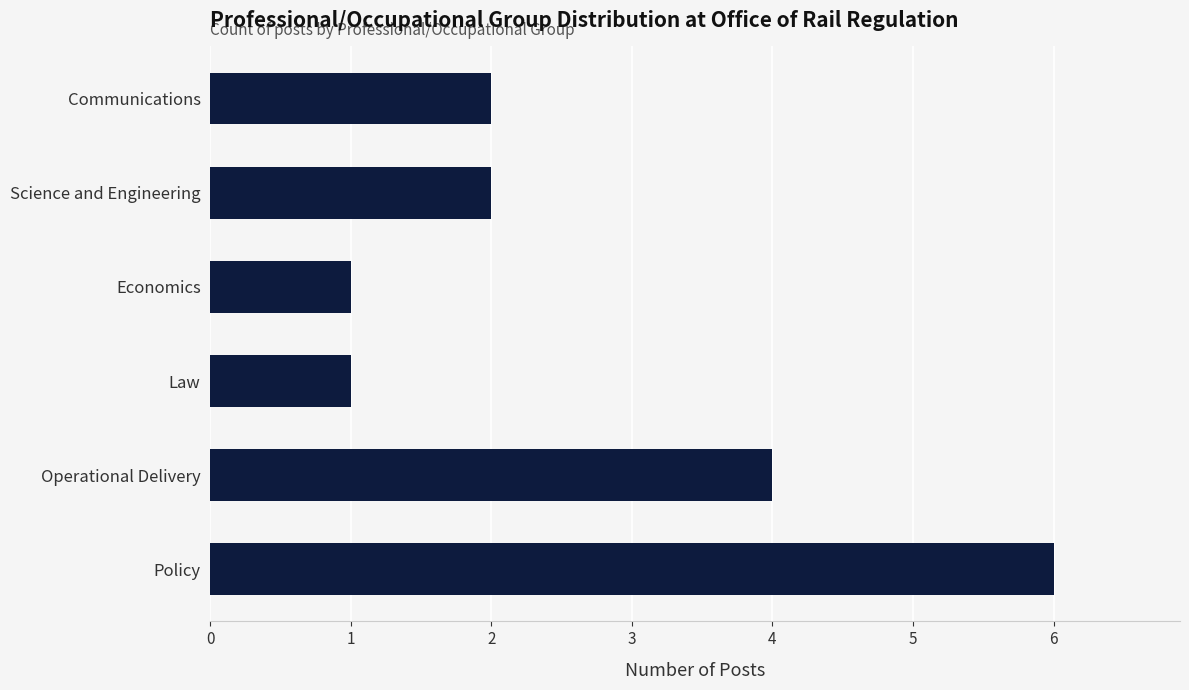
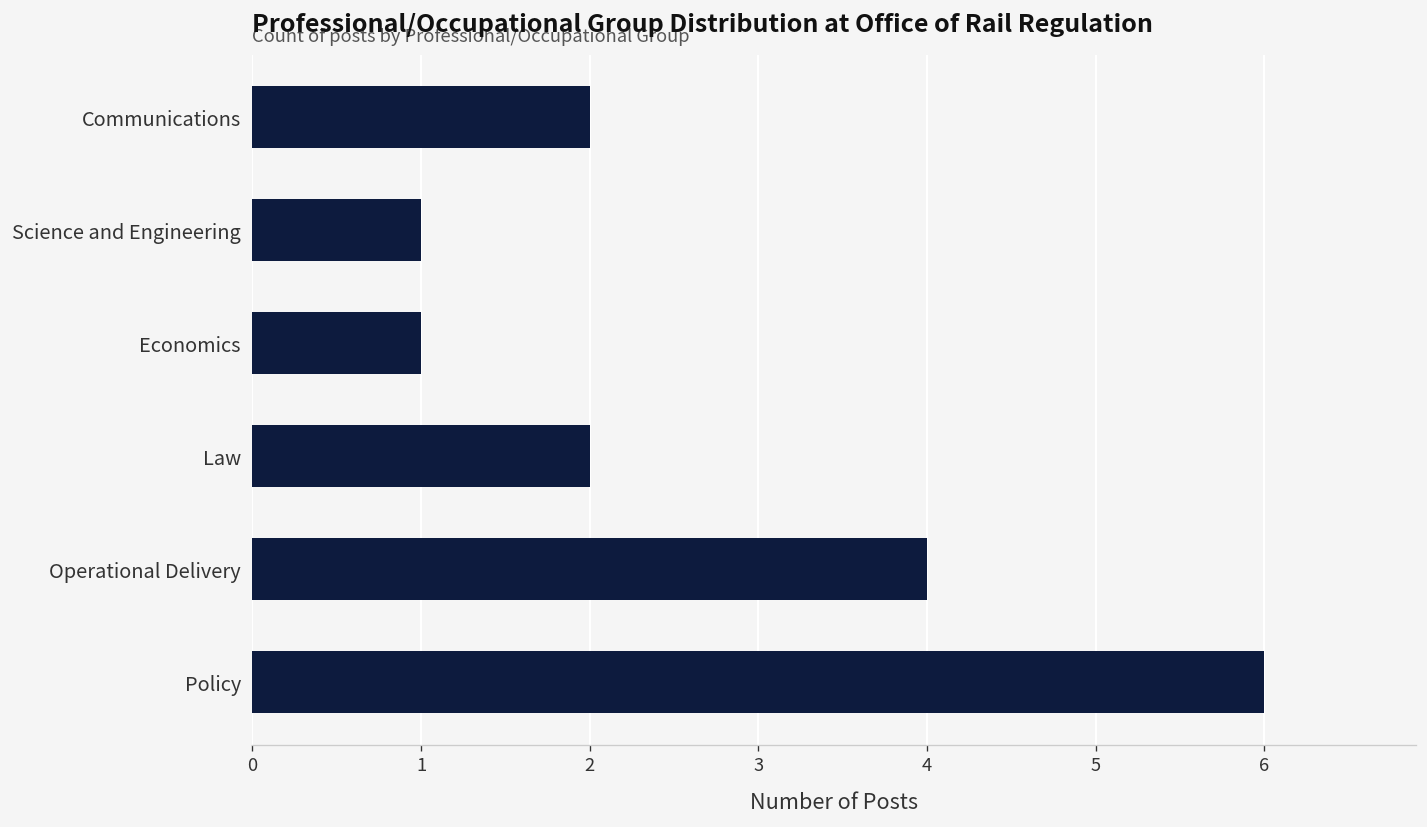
Science and Engineering: 2 -> 1
Law: 1 -> 2
